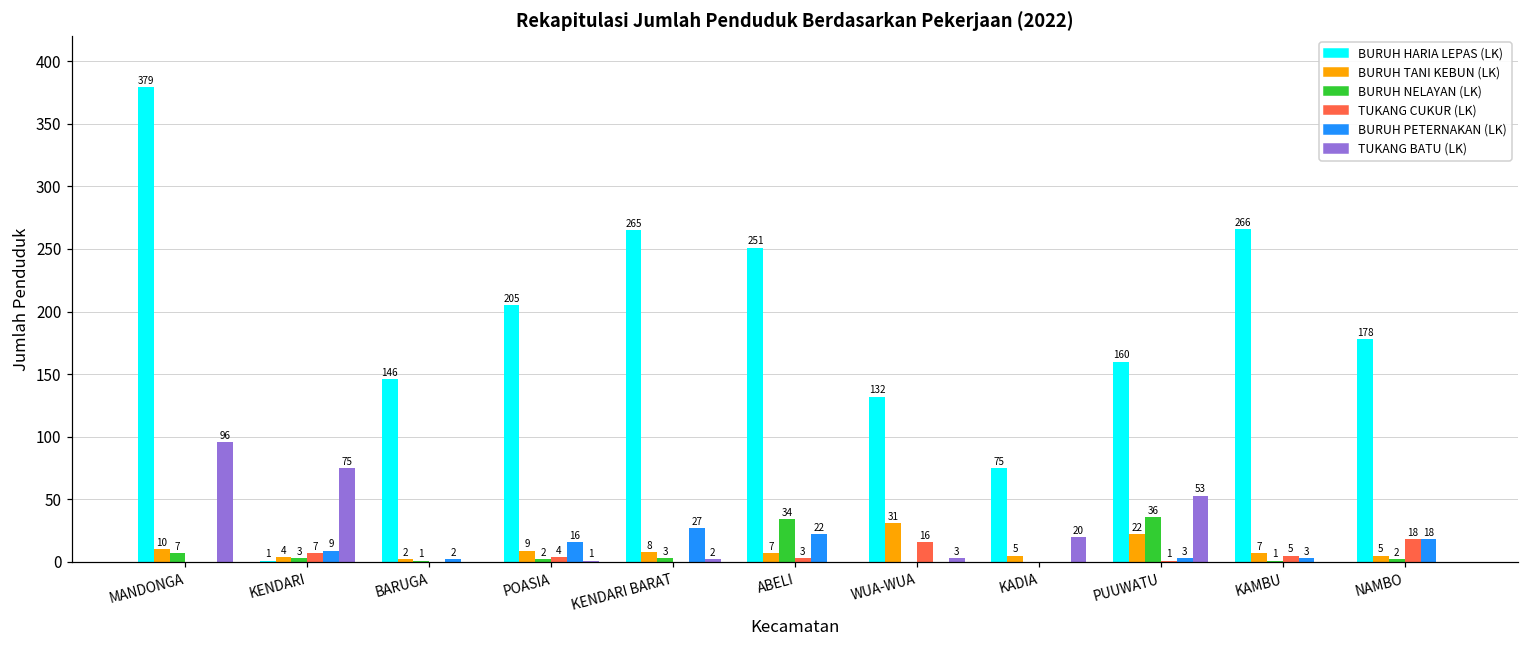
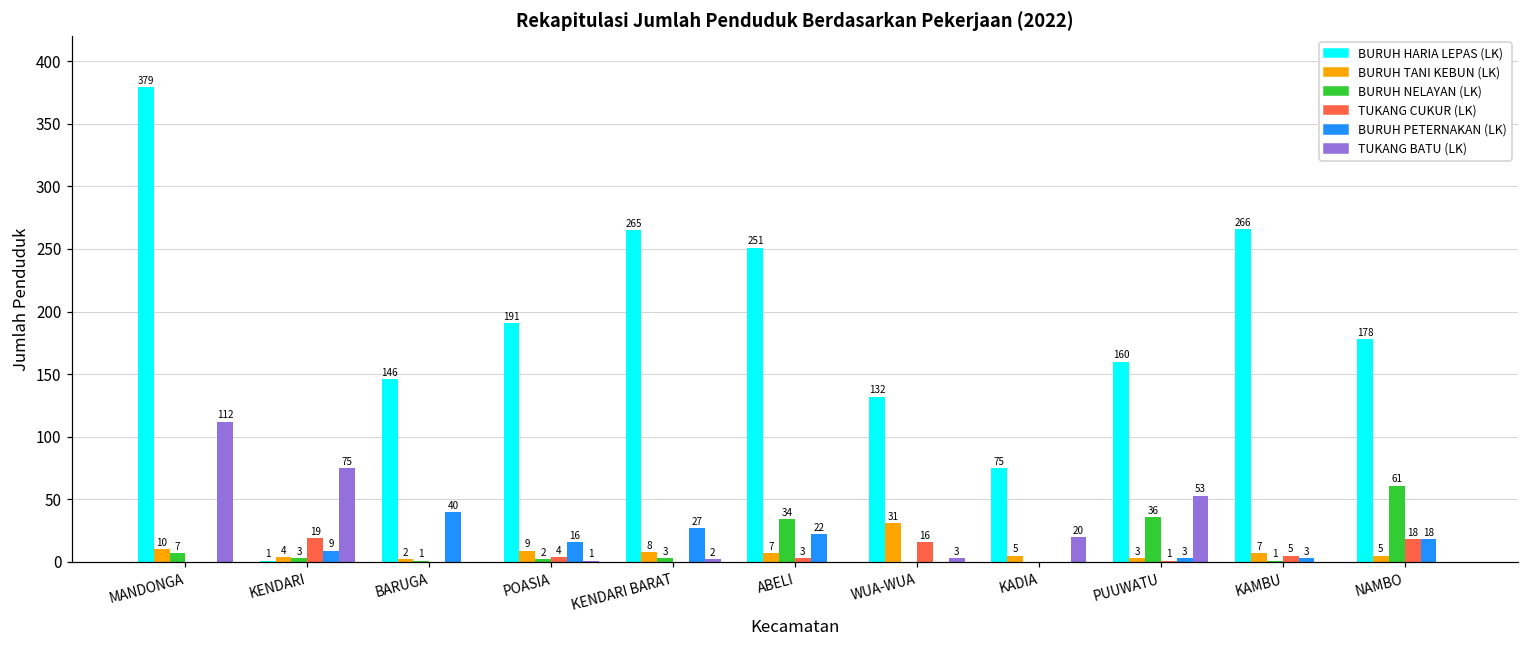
TUKANG BATU (LK), MANDONGA: 96 -> 112
TUKANG CUKUR (LK), KENDARI: 7 -> 19
BURUH PETERNAKAN (LK), BARUGA: 2 -> 40
BURUH HARIA LEPAS (LK), POASIA: 205 -> 191
BURUH TANI KEBUN (LK), PUUWATU: 22 -> 3
BURUH NELAYAN (LK), NAMBO: 2 -> 61
